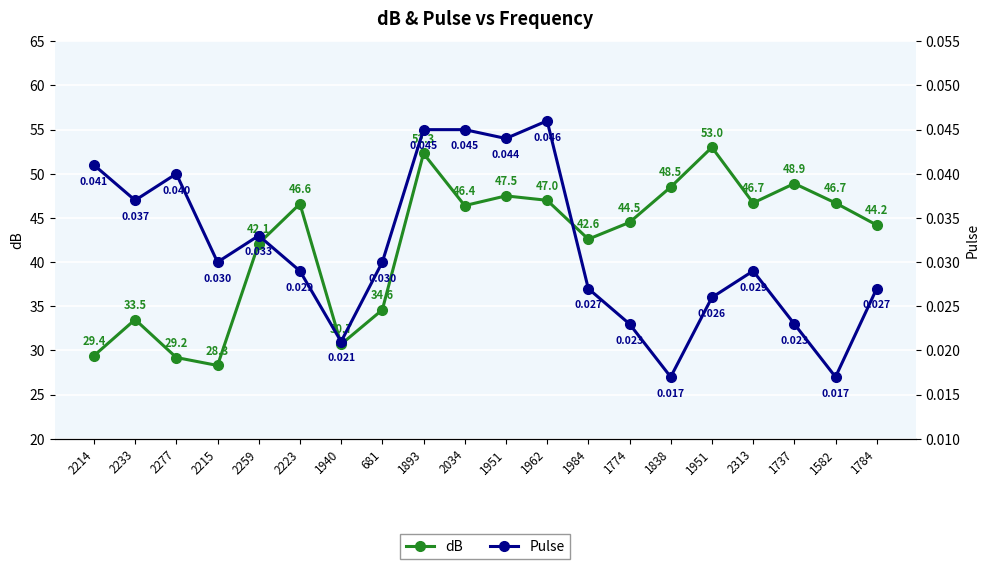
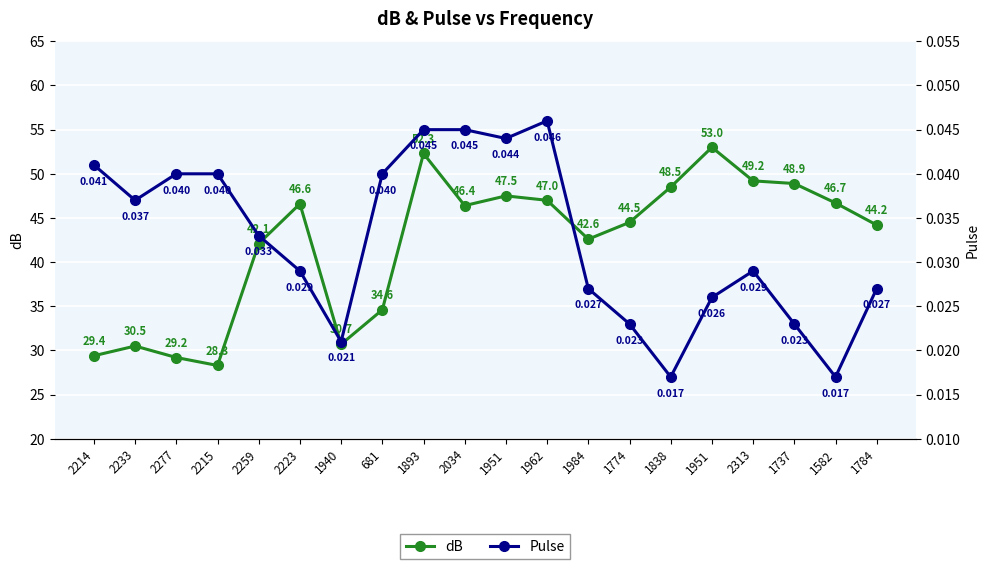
dB, 2233: 33.5 -> 30.5
dB, 2313: 46.7 -> 49.2
Pulse, 2215: 0.030 -> 0.040
Pulse, 681: 0.030 -> 0.040
